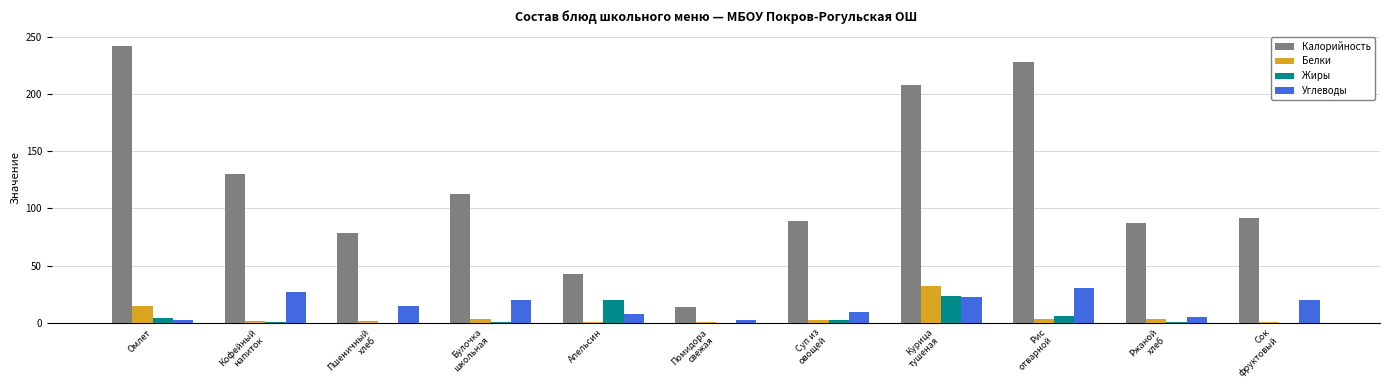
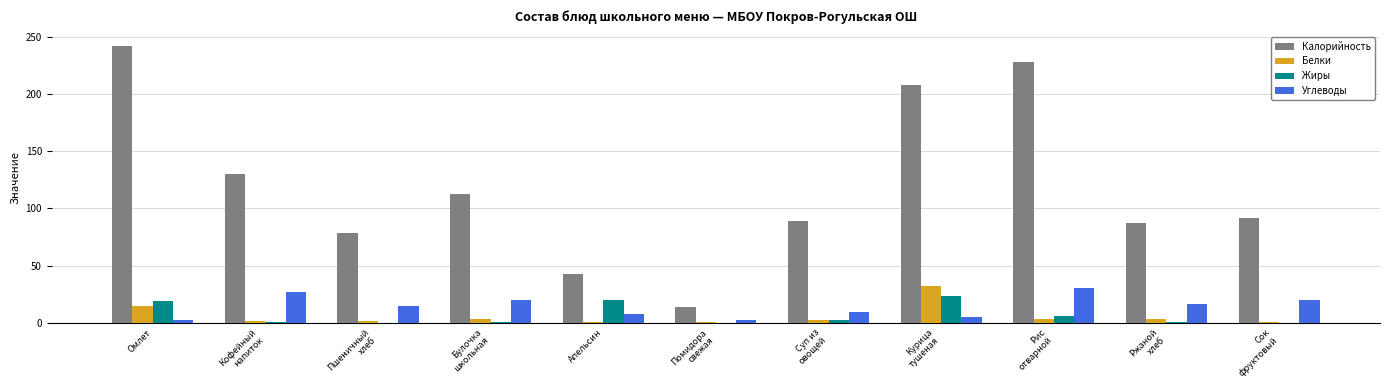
Жиры, Омлет: 4 -> 19
Углеводы, Курица тушеная: 23 -> 5
Углеводы, Ржаной хлеб: 5 -> 17
